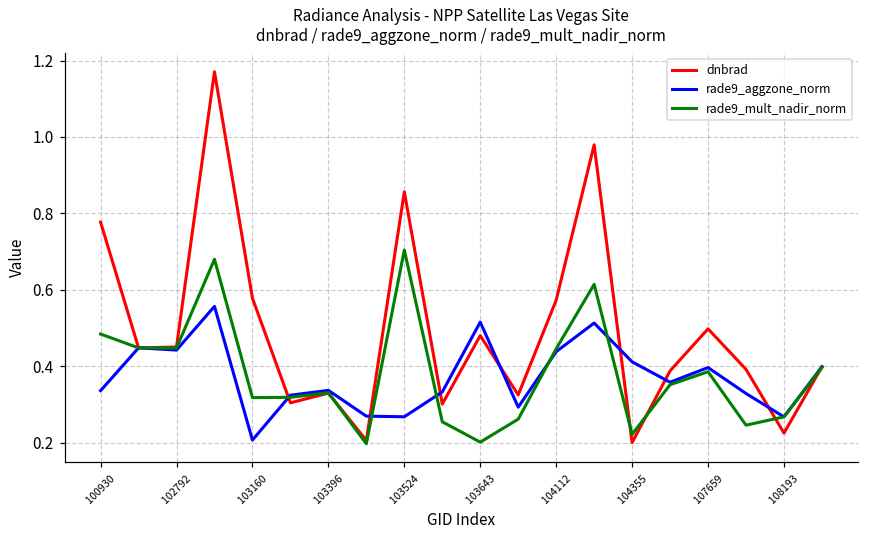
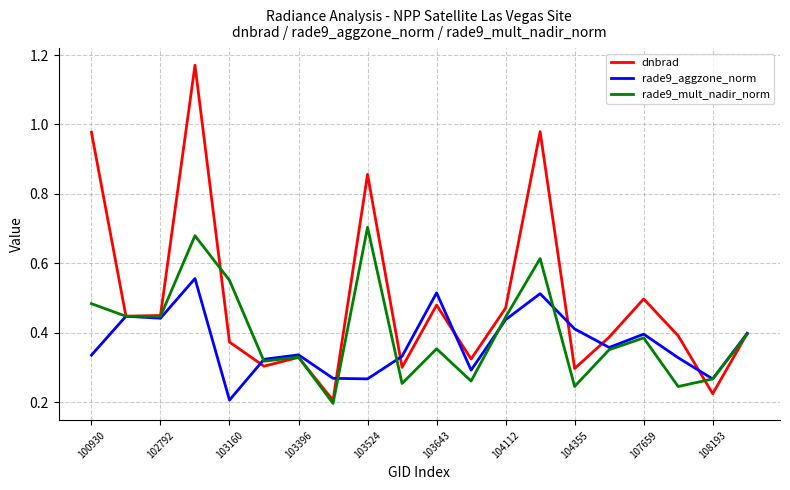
dnbrad, 100930: 0.78 -> 0.98
dnbrad, 103160: 0.58 -> 0.37
rade9_mult_nadir_norm, 103160: 0.32 -> 0.55
rade9_mult_nadir_norm, 103643: 0.20 -> 0.35
dnbrad, 104112: 0.57 -> 0.47
dnbrad, 104355: 0.20 -> 0.30
rade9_mult_nadir_norm, 104355: 0.22 -> 0.25
